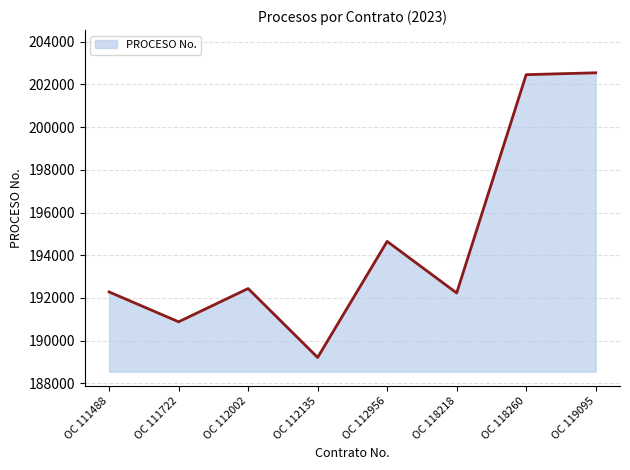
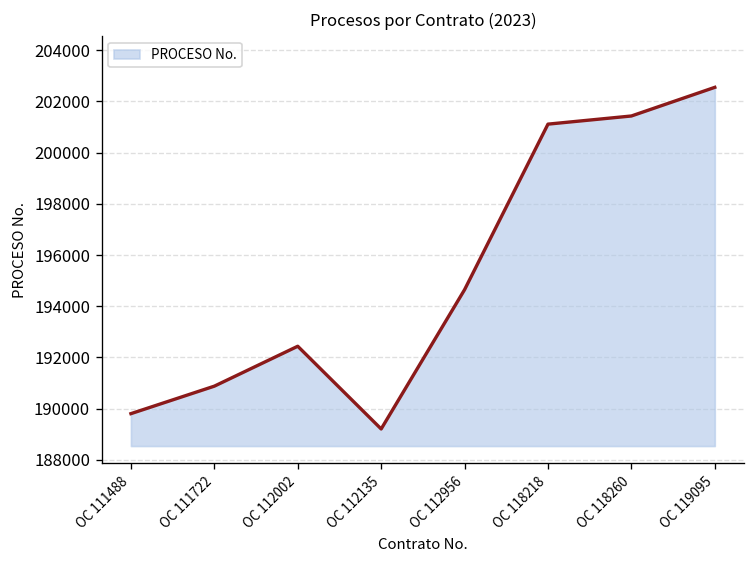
OC 111488: 192300 -> 189800
OC 118218: 192200 -> 201100
OC 118260: 202500 -> 201400
